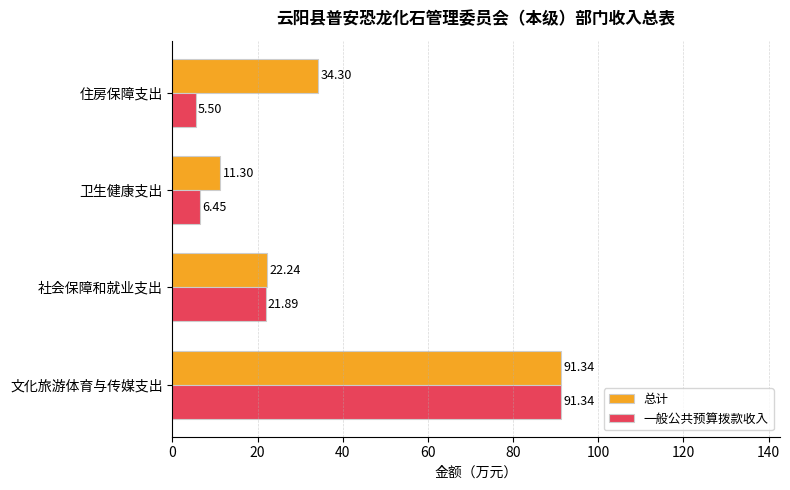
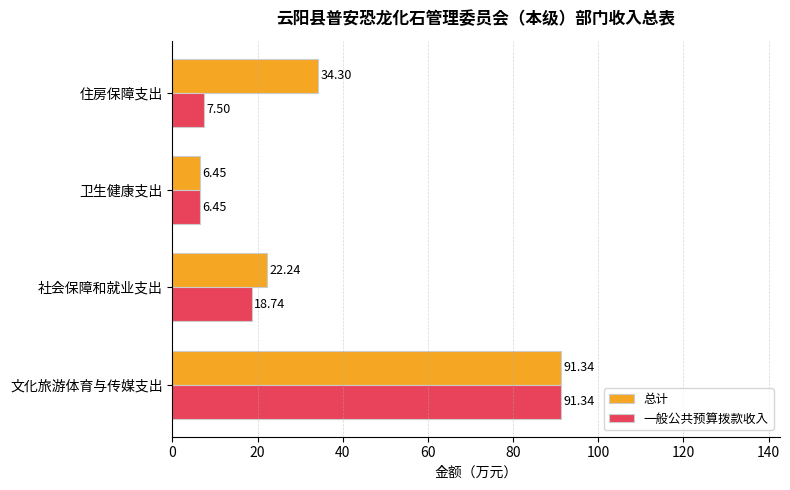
一般公共预算拨款收入, 住房保障支出: 5.50 -> 7.50
总计, 卫生健康支出: 11.30 -> 6.45
一般公共预算拨款收入, 社会保障和就业支出: 21.89 -> 18.74
